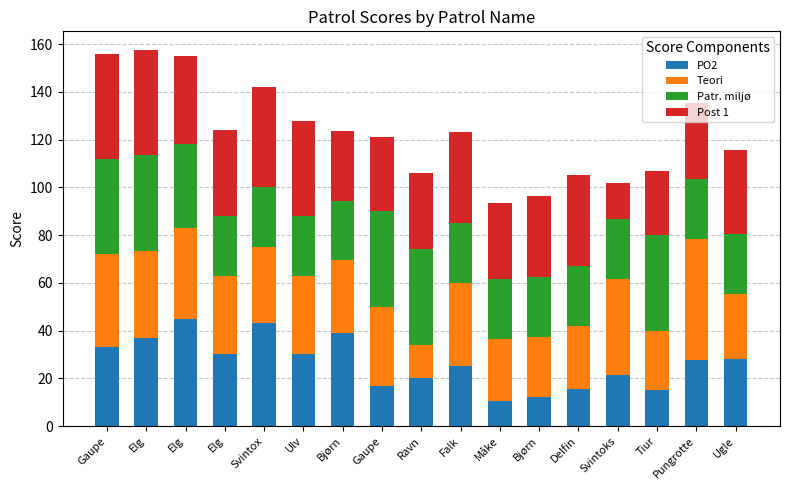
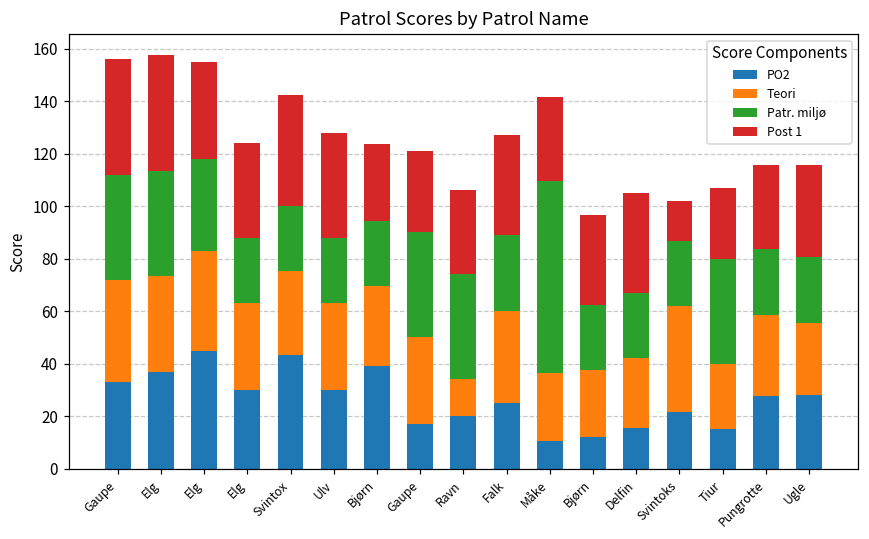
Patr. miljø, Falk: 25 -> 29
Patr. miljø, Måke: 25 -> 73
Teori, Pungrotte: 51 -> 31
